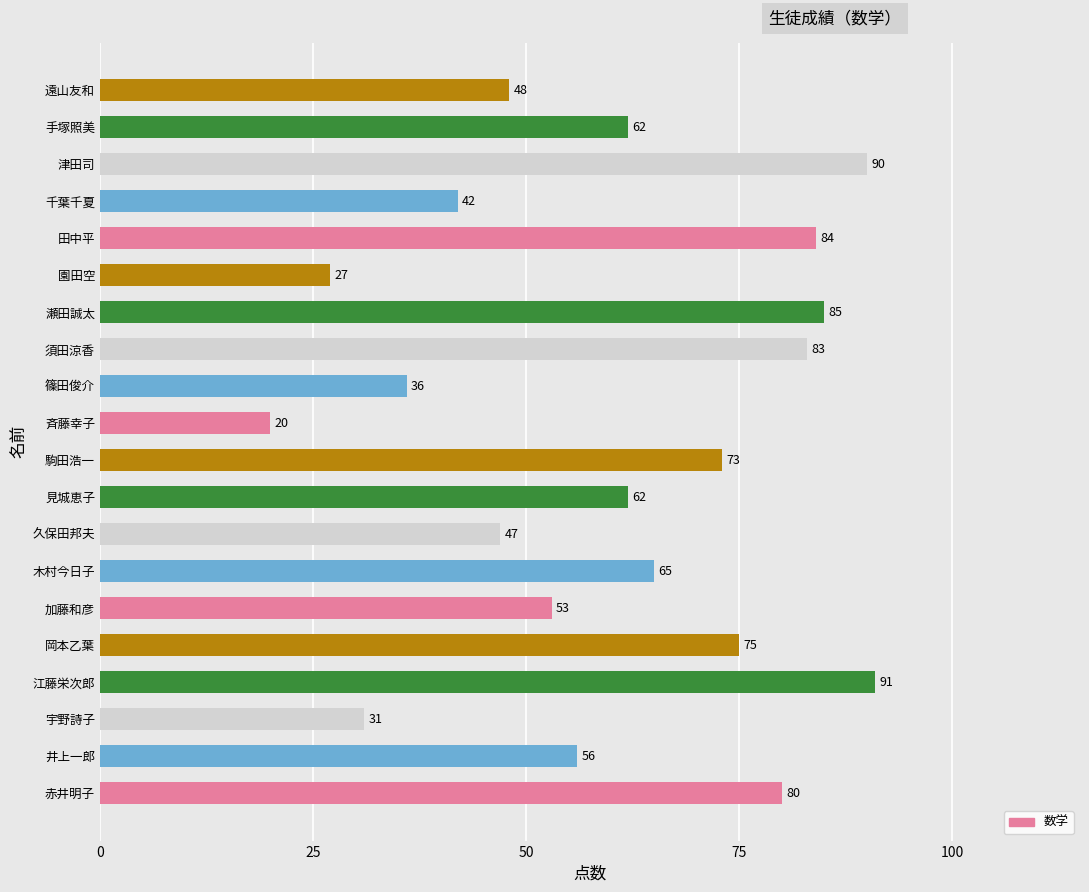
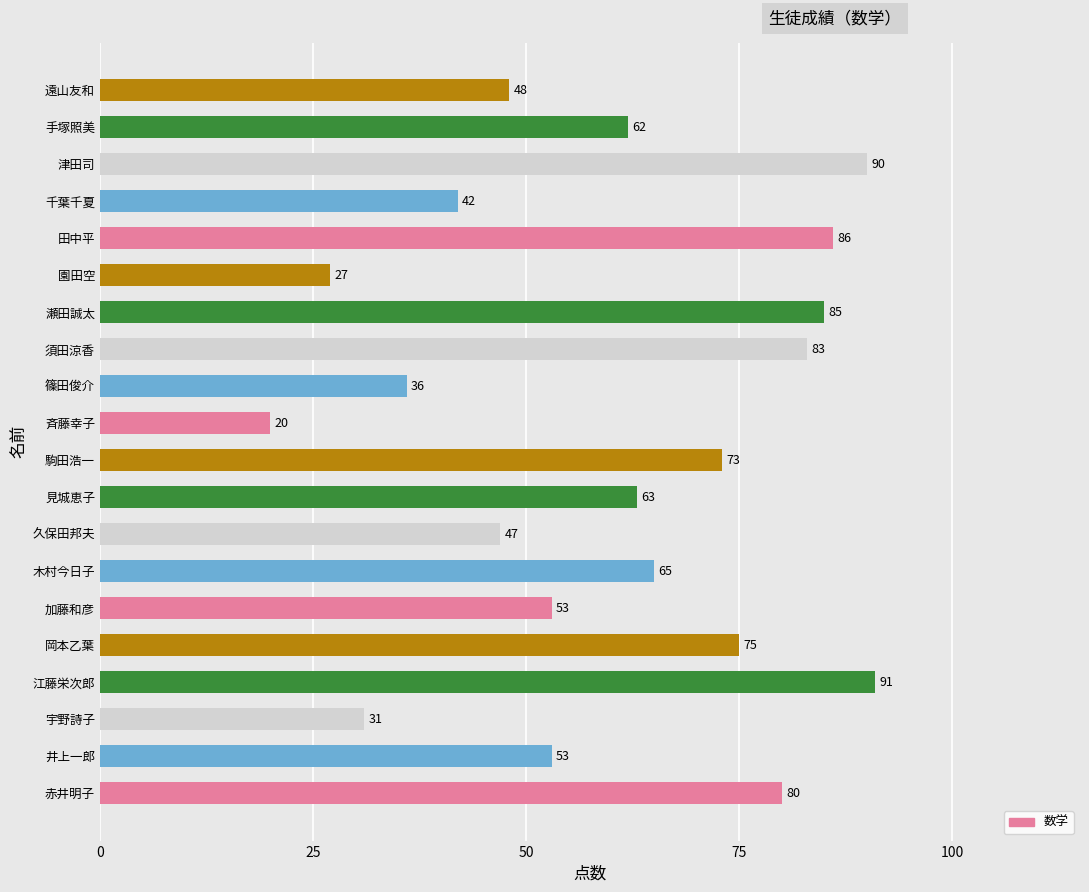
田中平: 84 -> 86
見城恵子: 62 -> 63
井上一郎: 56 -> 53
